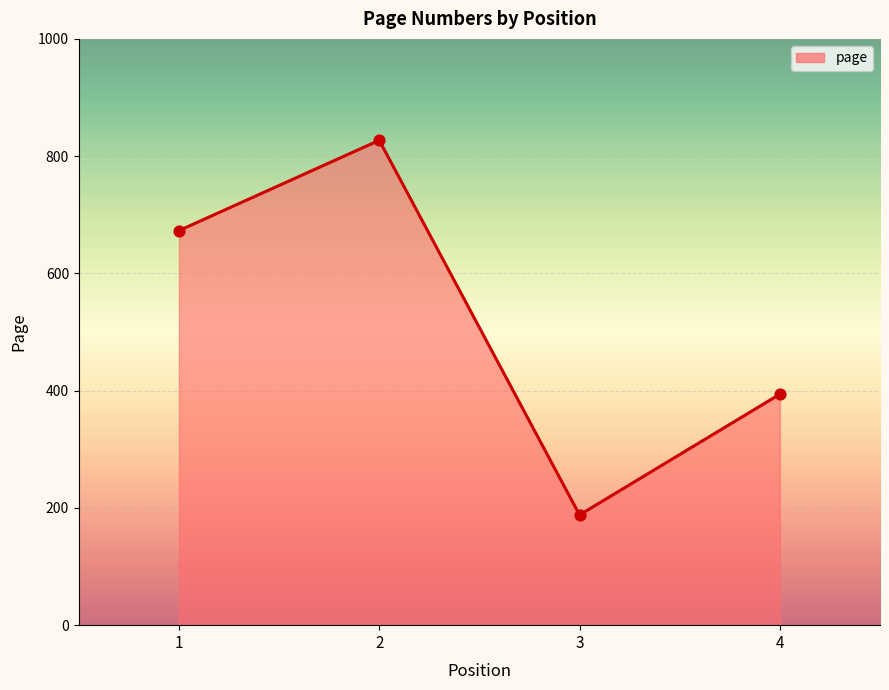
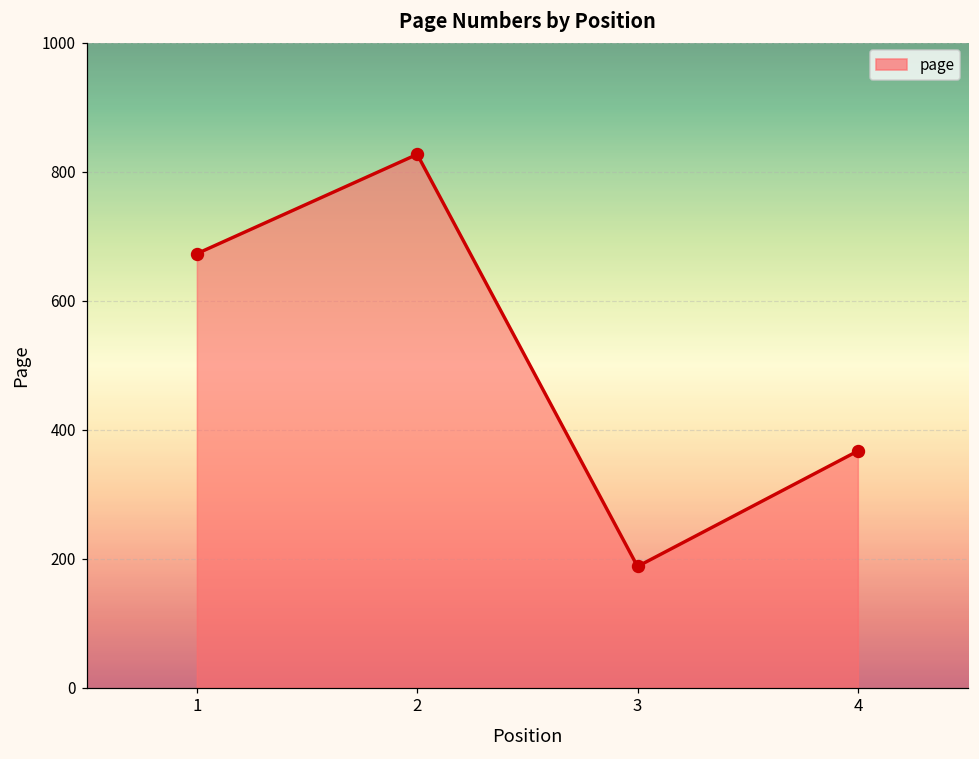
4: 390 -> 370
